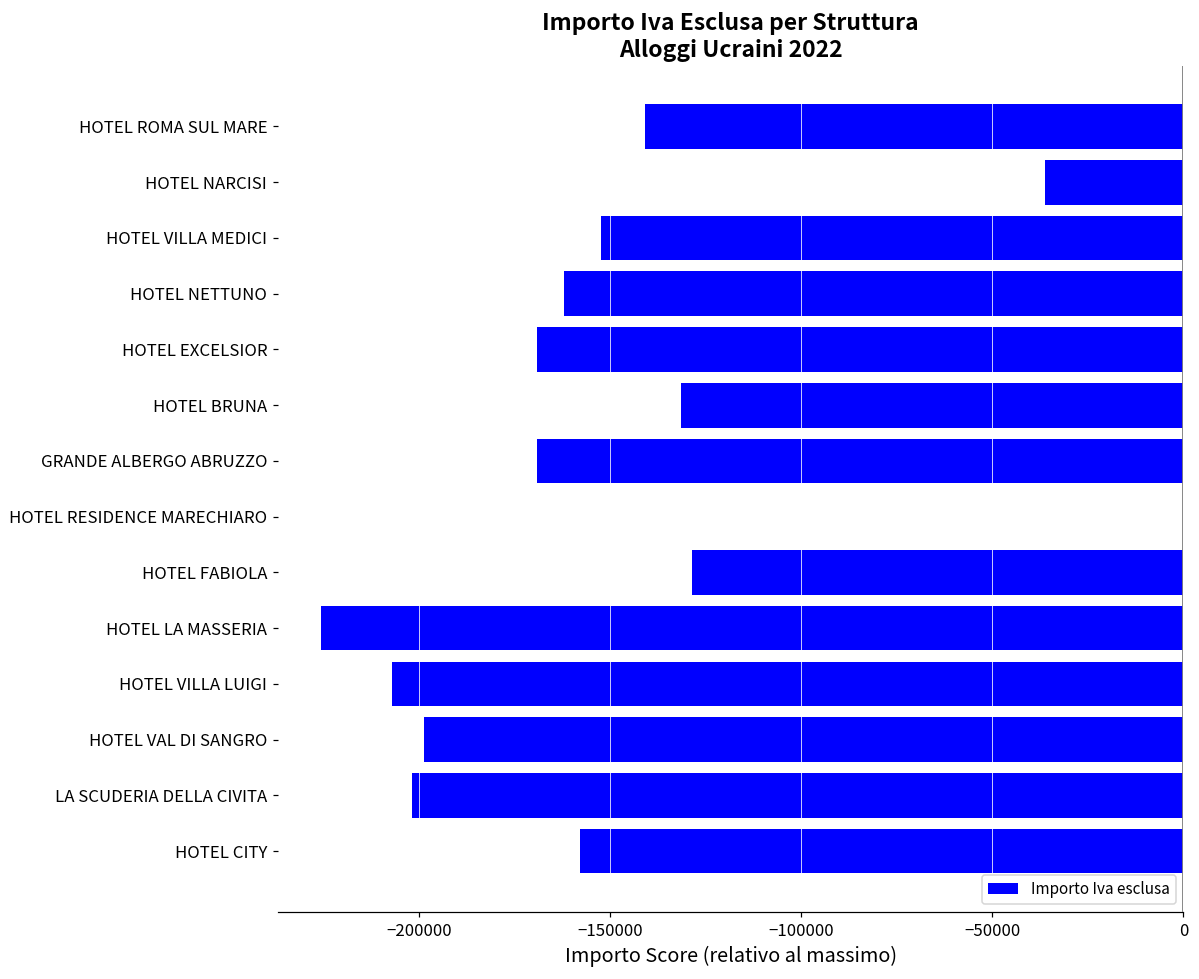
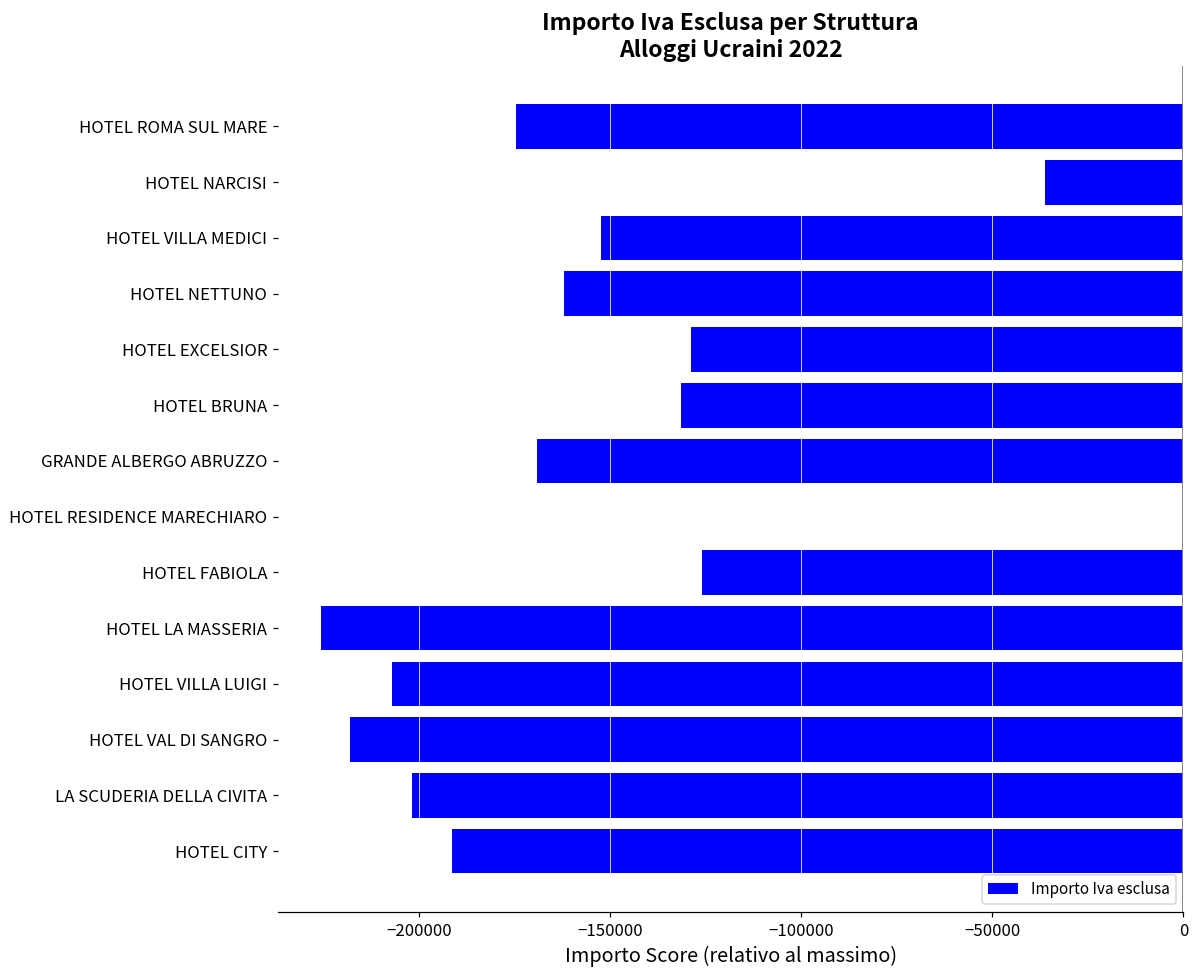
HOTEL ROMA SUL MARE: -141000 -> -175000
HOTEL EXCELSIOR: -169000 -> -129000
HOTEL FABIOLA: -129000 -> -126000
HOTEL VAL DI SANGRO: -199000 -> -218000
HOTEL CITY: -158000 -> -191000
